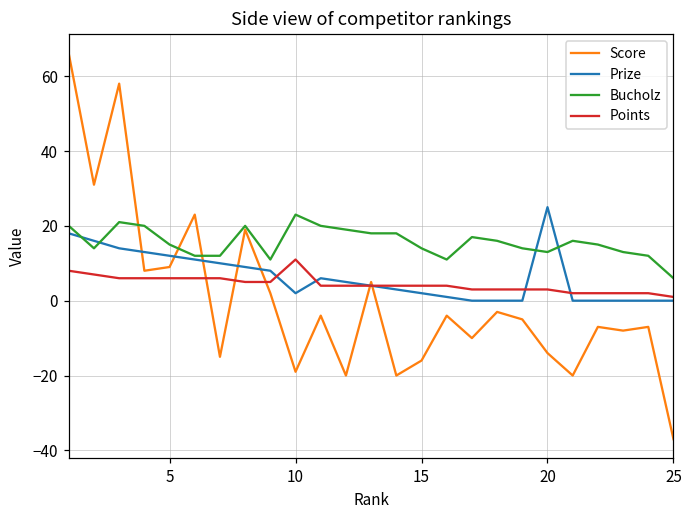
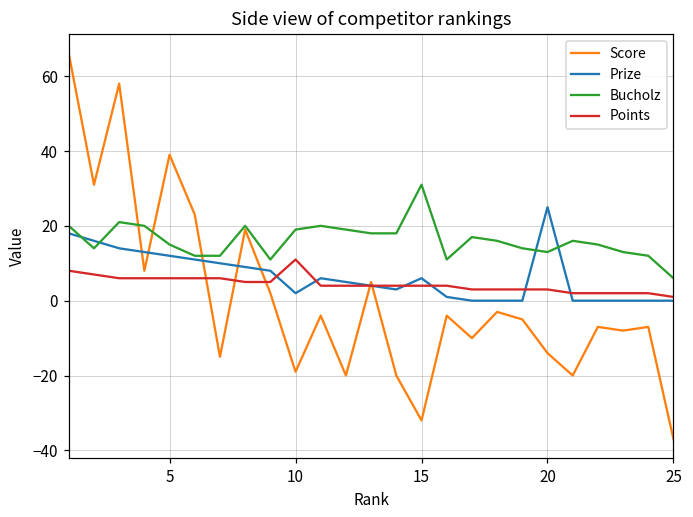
Score, 5: 9 -> 39
Bucholz, 10: 23 -> 19
Score, 15: -16 -> -32
Prize, 15: 2 -> 6
Bucholz, 15: 14 -> 31
